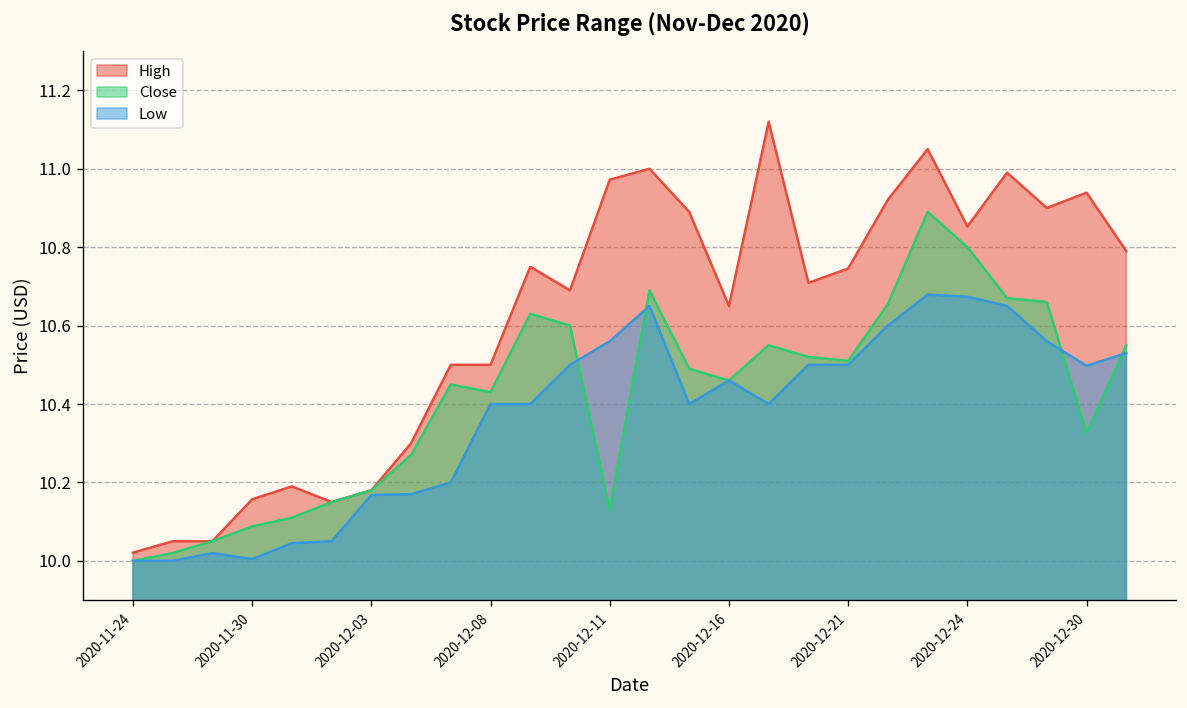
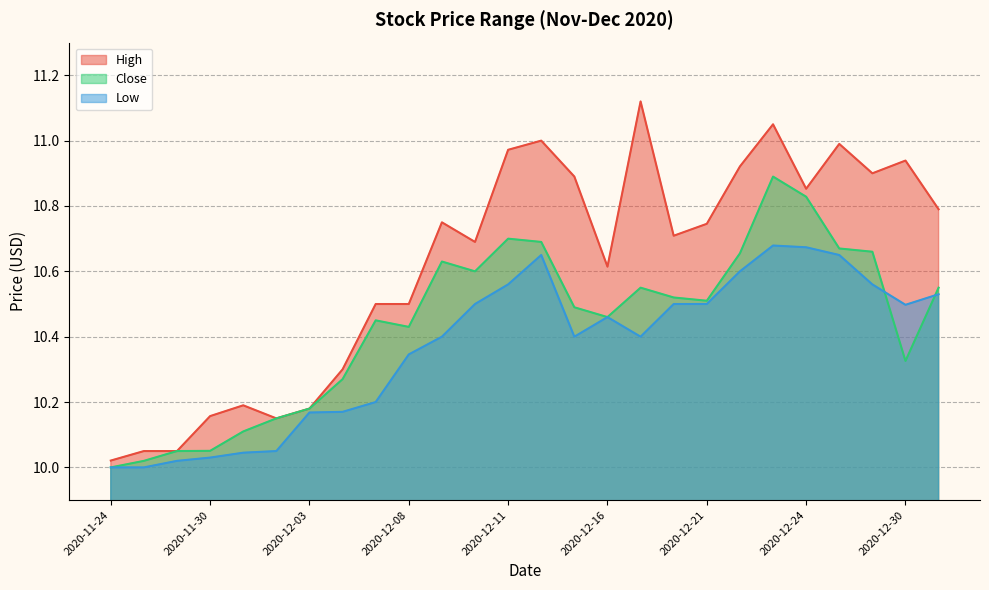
Close, 2020-11-30: 10.09 -> 10.05
Low, 2020-11-30: 10.00 -> 10.03
Low, 2020-12-08: 10.40 -> 10.35
Close, 2020-12-11: 10.13 -> 10.70
High, 2020-12-16: 10.65 -> 10.61
Close, 2020-12-24: 10.80 -> 10.83
